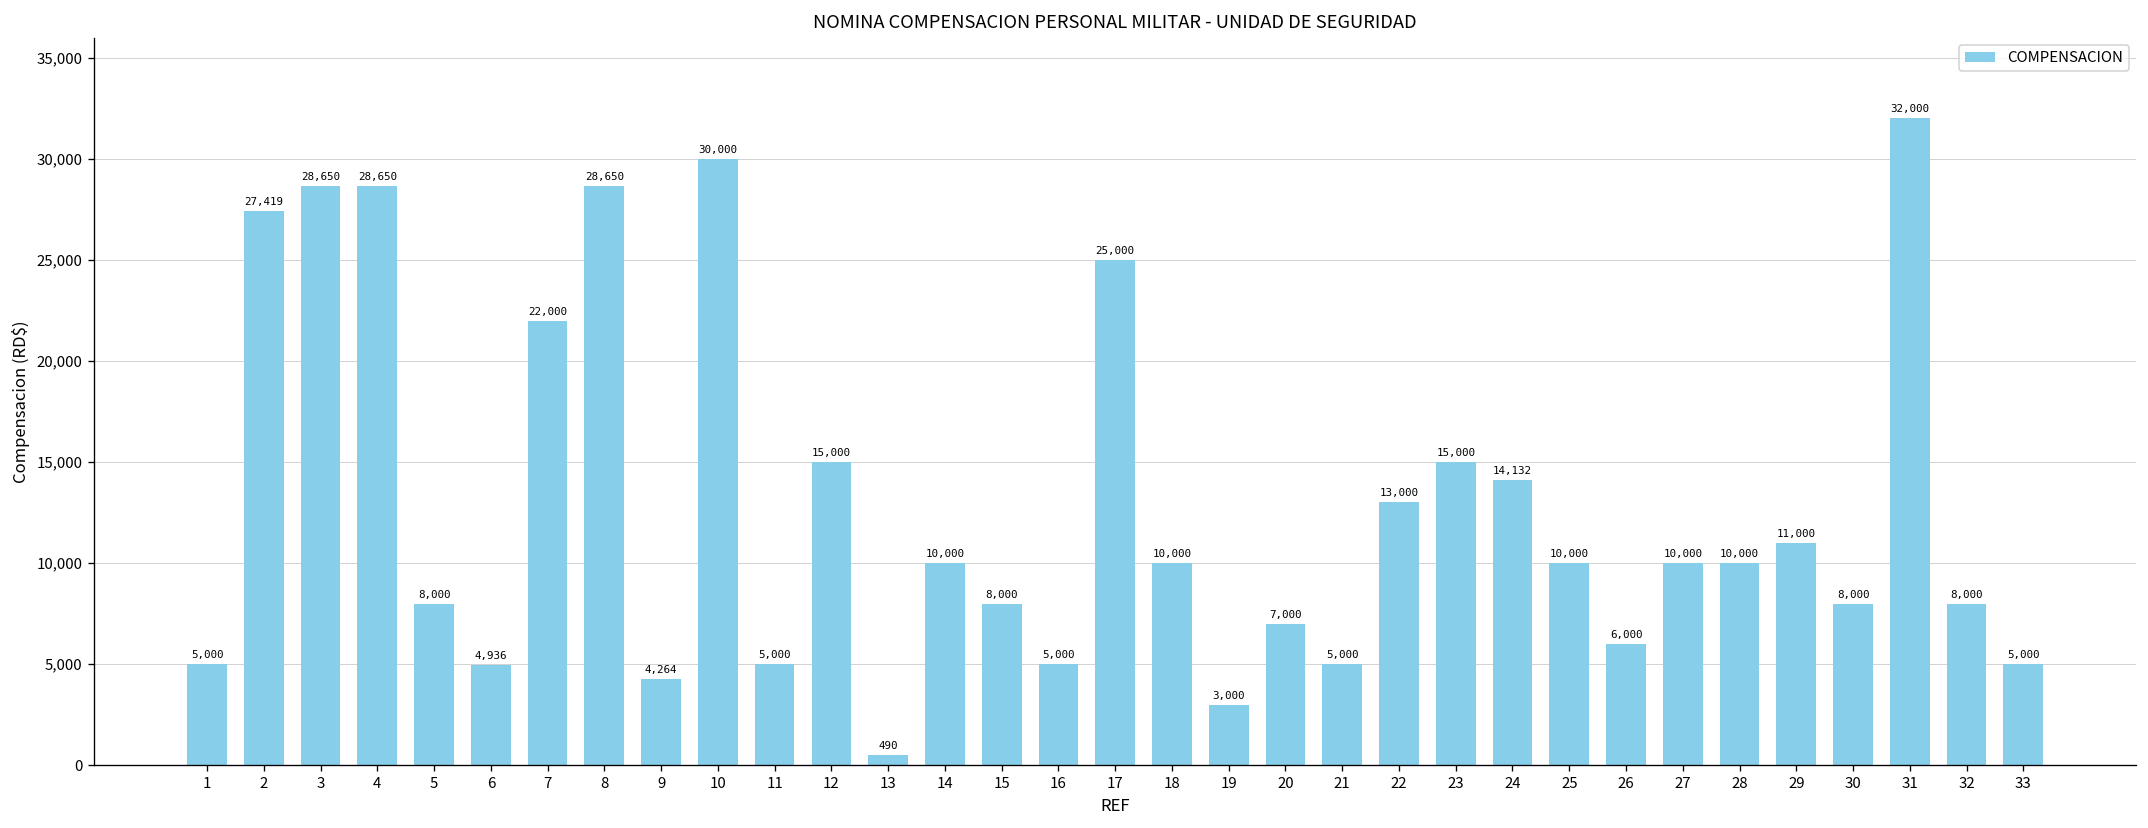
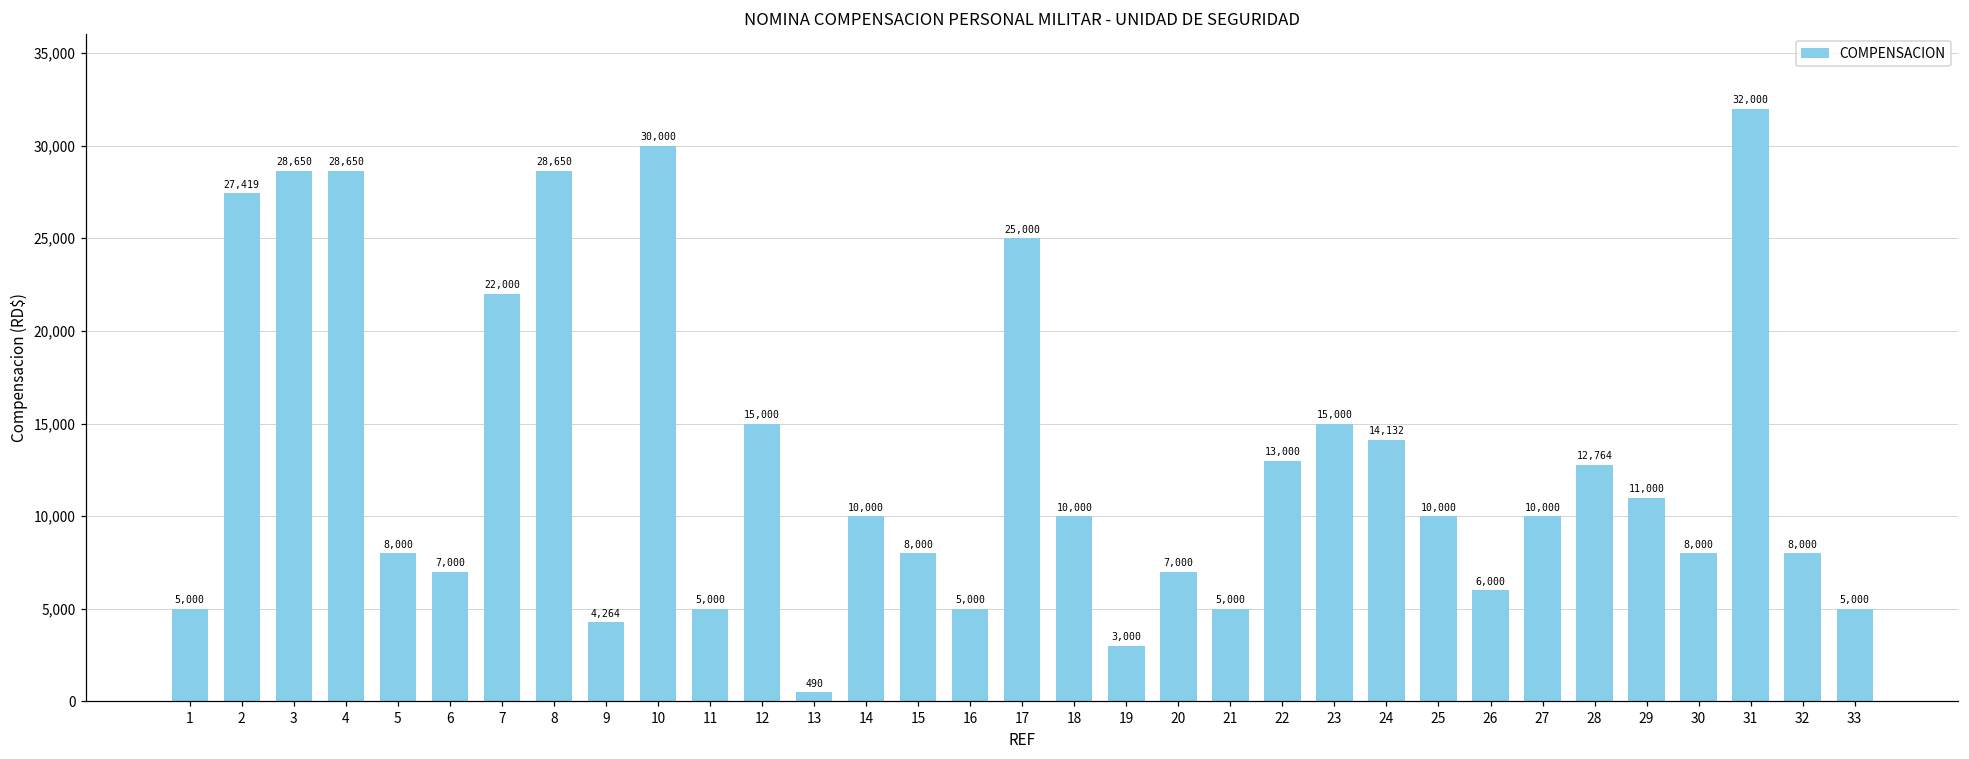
6: 4,936 -> 7,000
28: 10,000 -> 12,764
